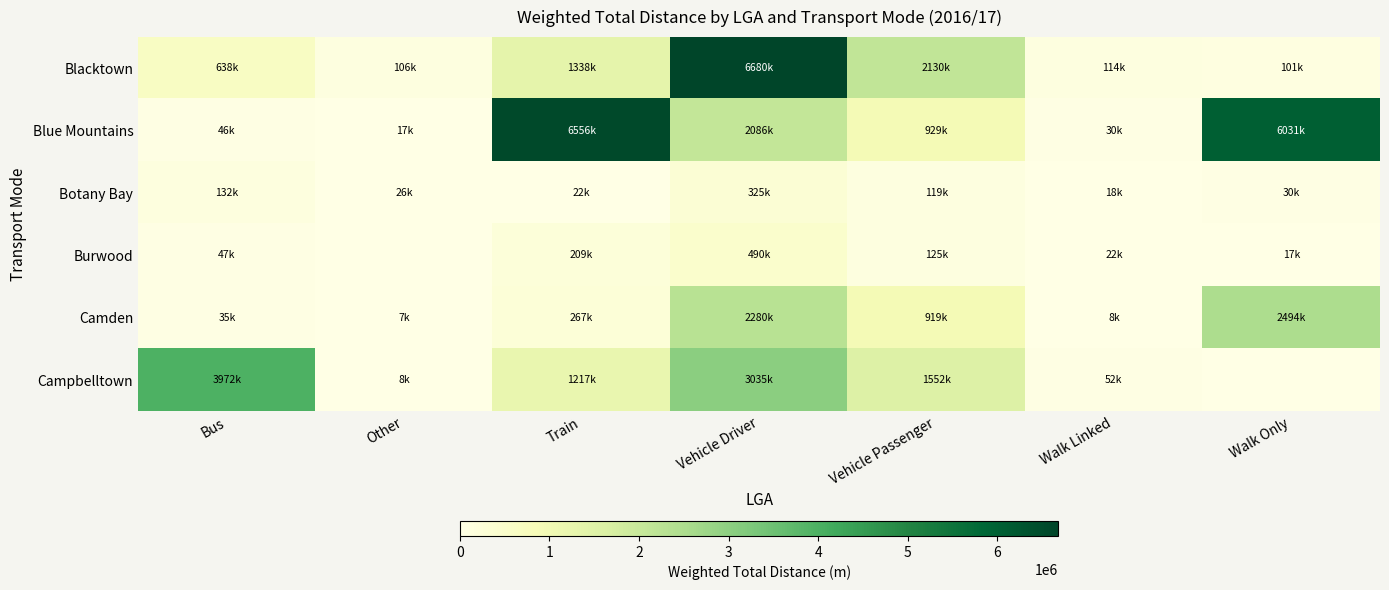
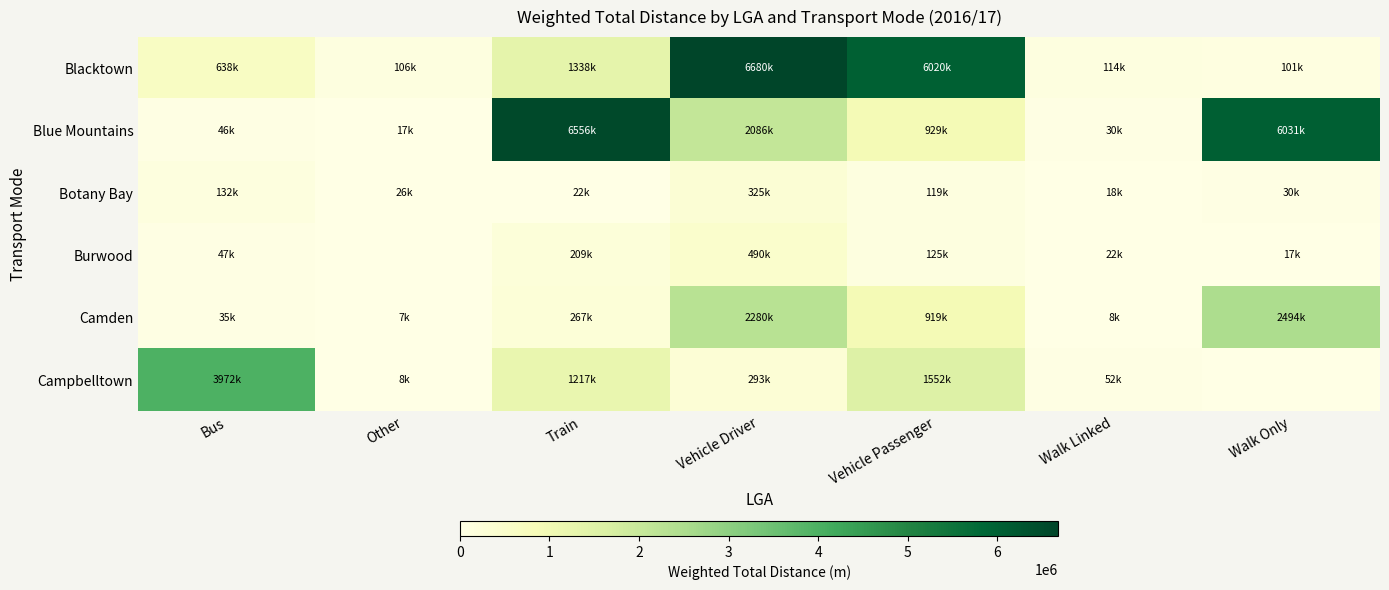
Blacktown, Vehicle Passenger: 2130k -> 6020k
Campbelltown, Vehicle Driver: 3035k -> 293k
